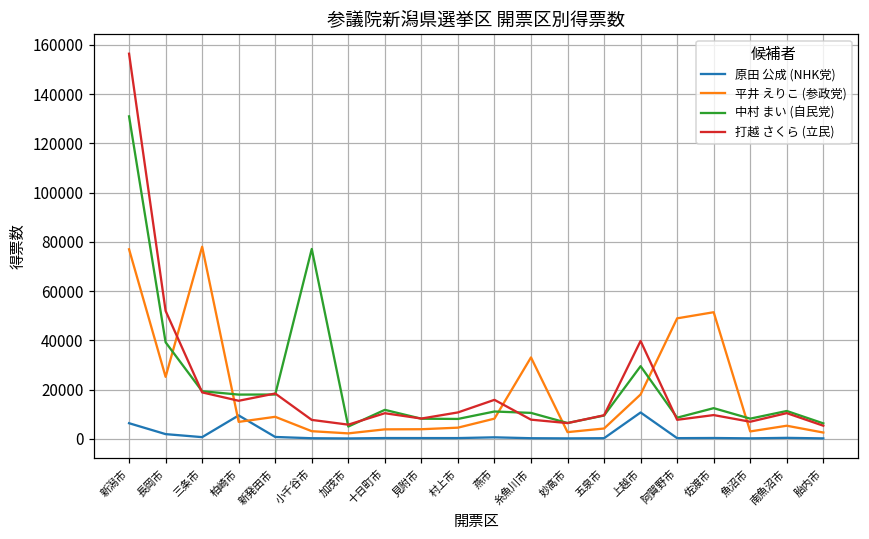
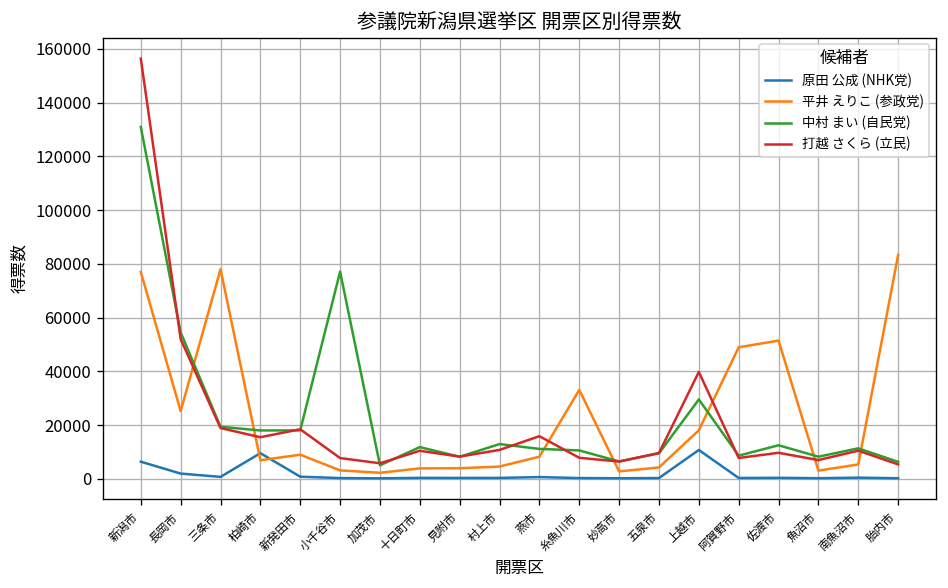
中村 まい (自民党), 長岡市: 39000 -> 54000
中村 まい (自民党), 村上市: 8000 -> 13000
平井 えりこ (参政党), 胎内市: 3000 -> 83000
